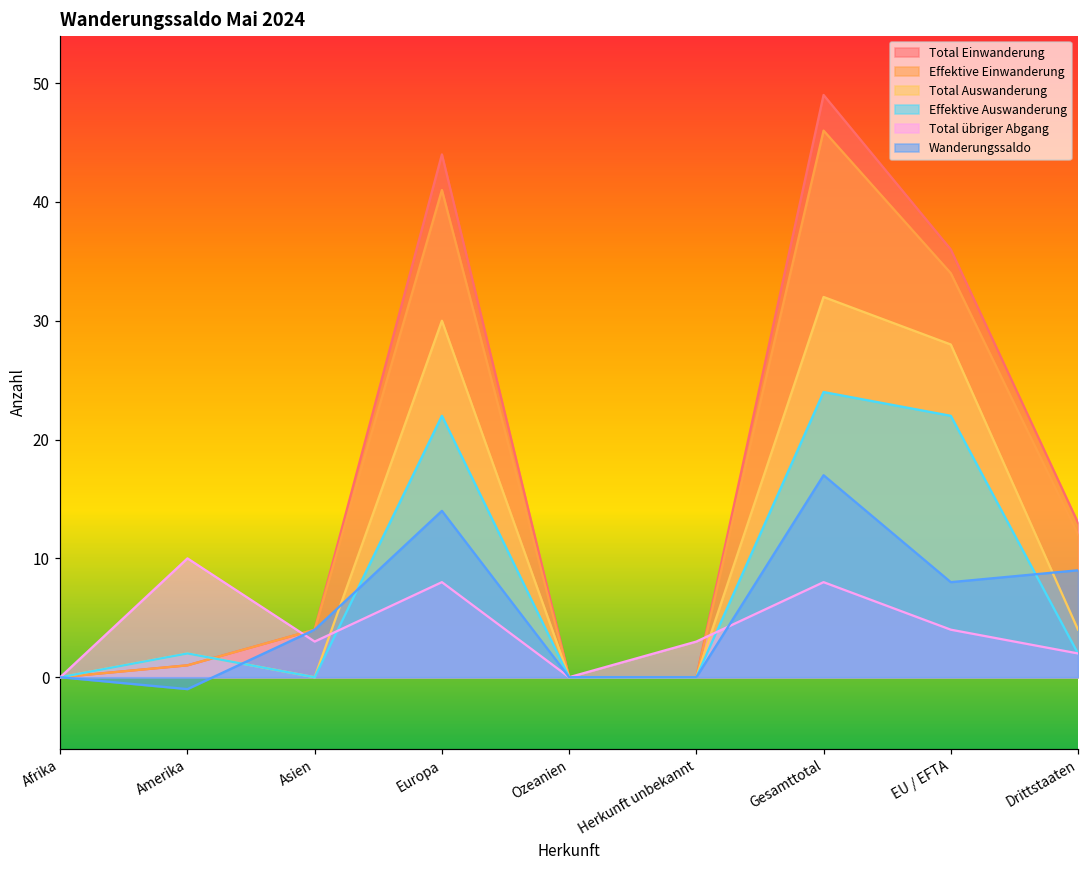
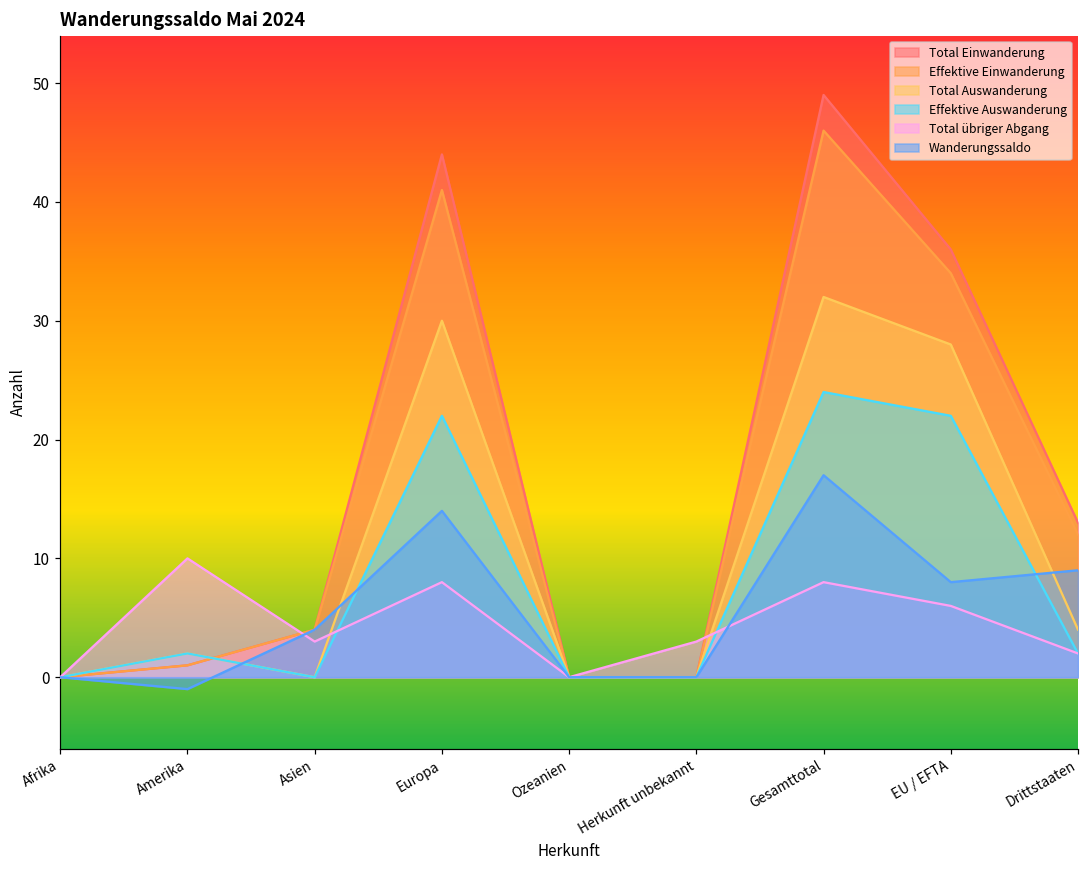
Total übriger Abgang, EU / EFTA: 4 -> 6
